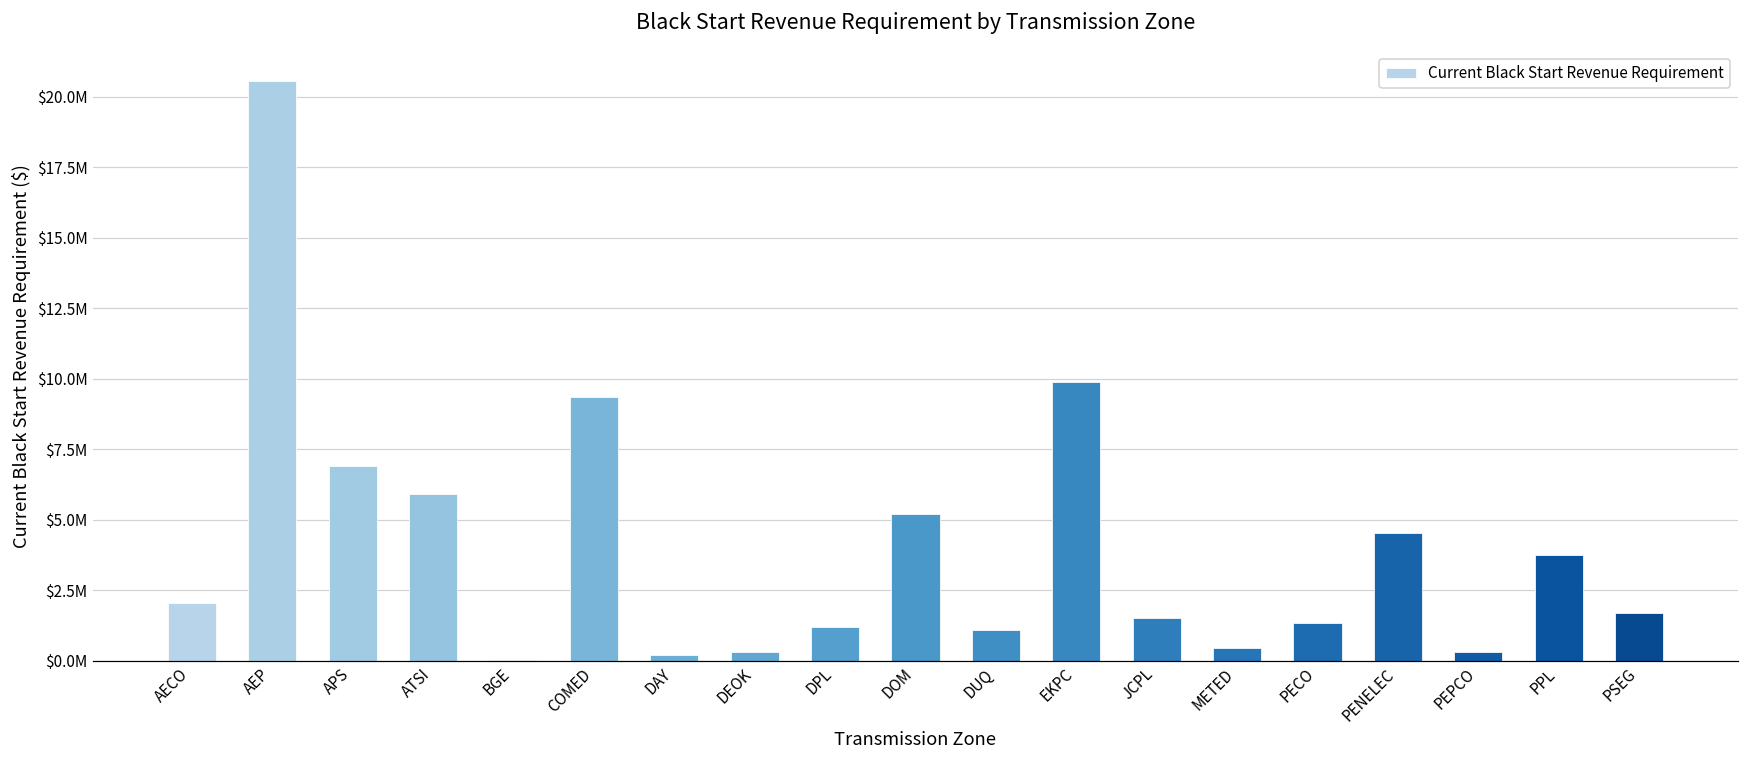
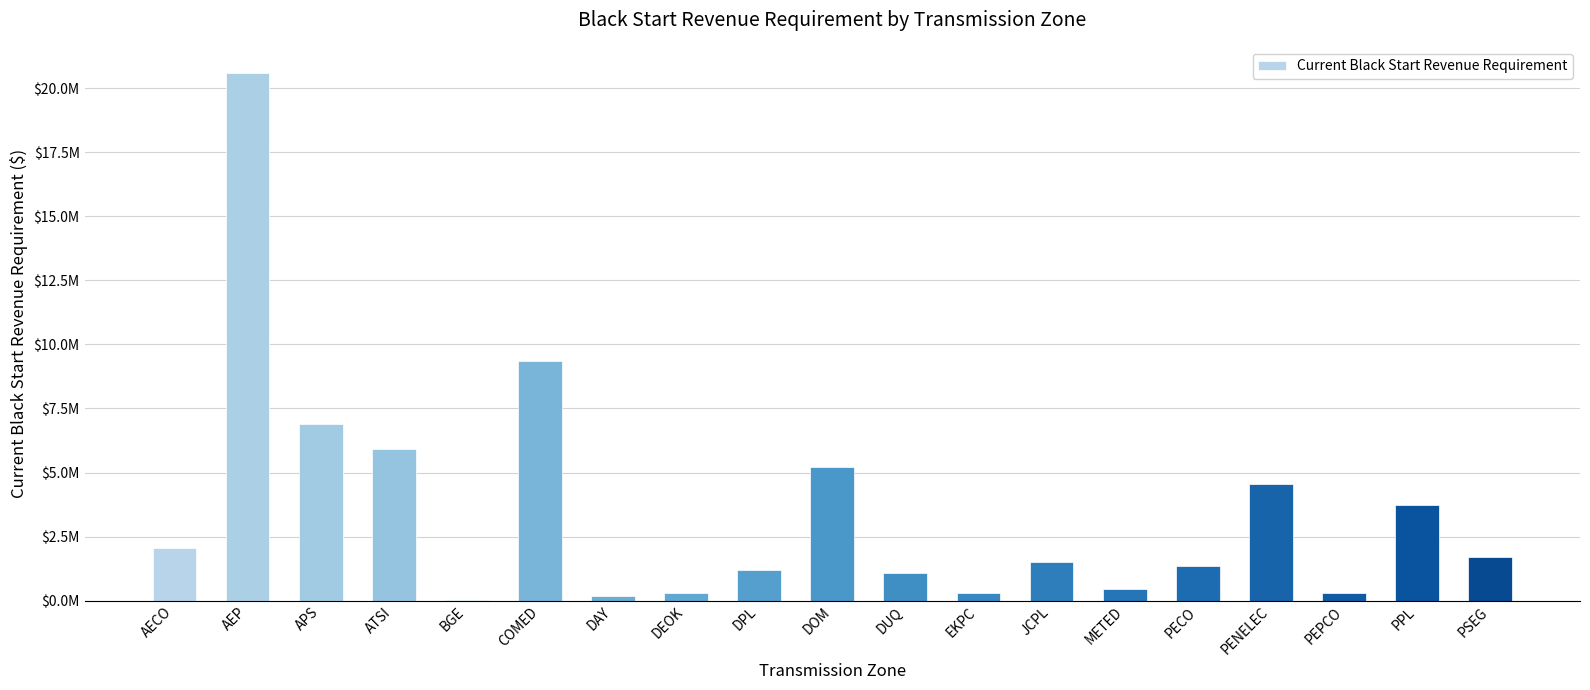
EKPC: $9900000 -> $300000
